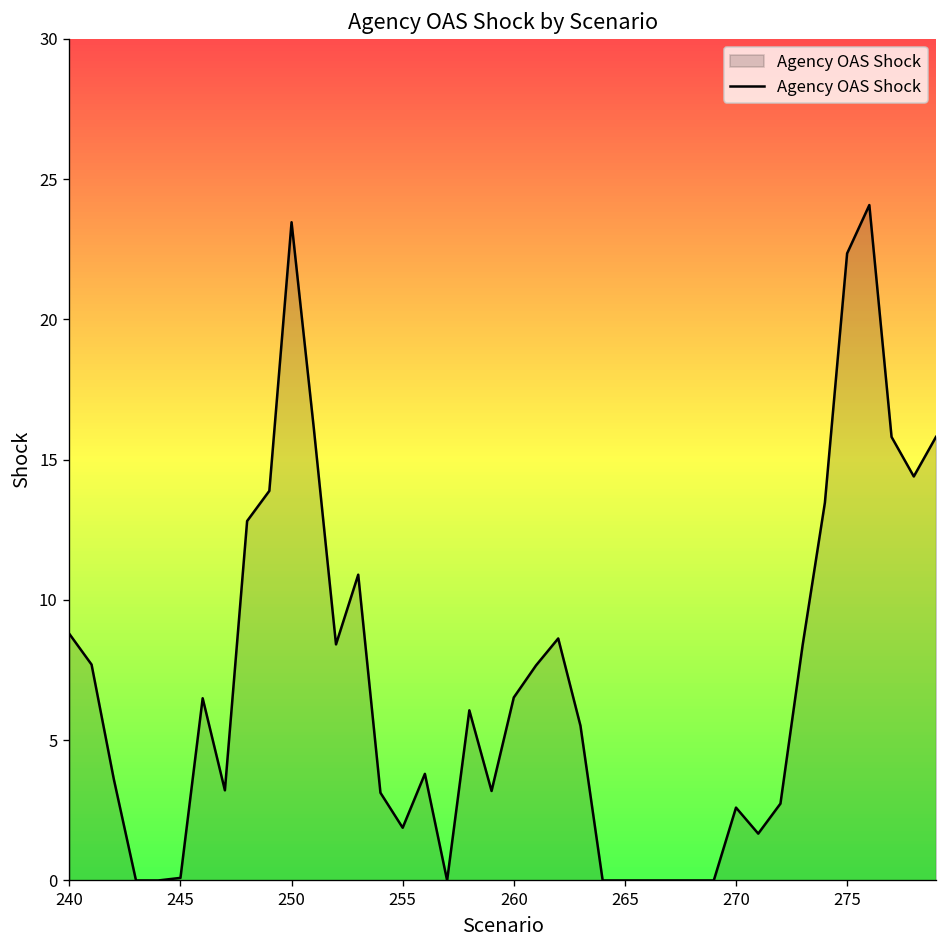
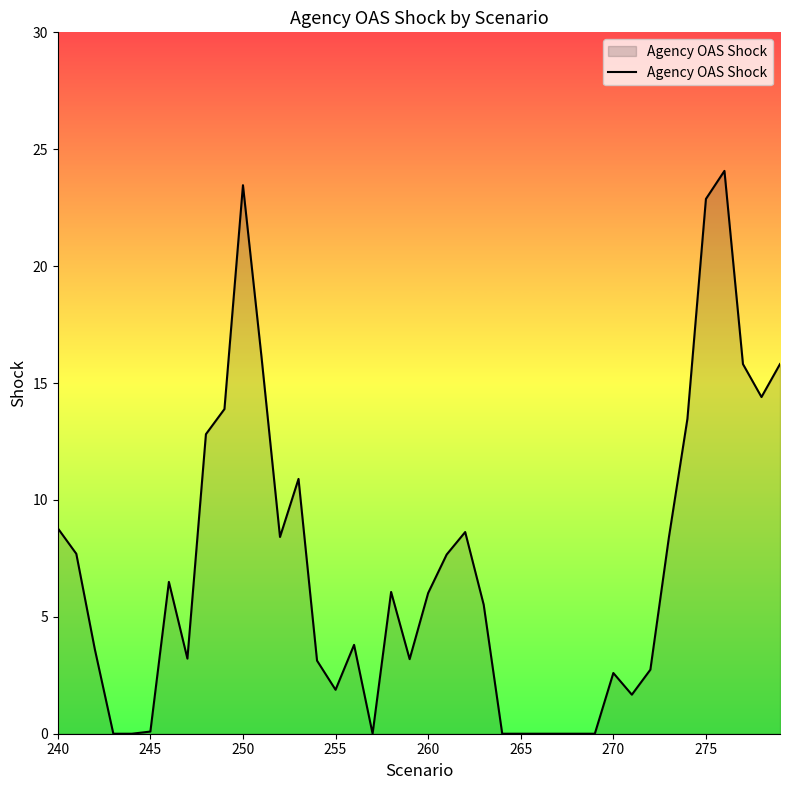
260: 6.5 -> 6.0
275: 22.4 -> 22.9
